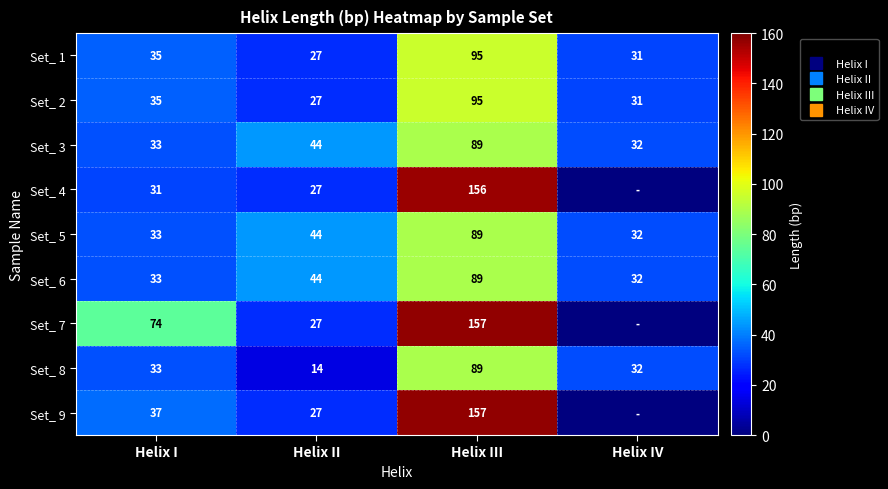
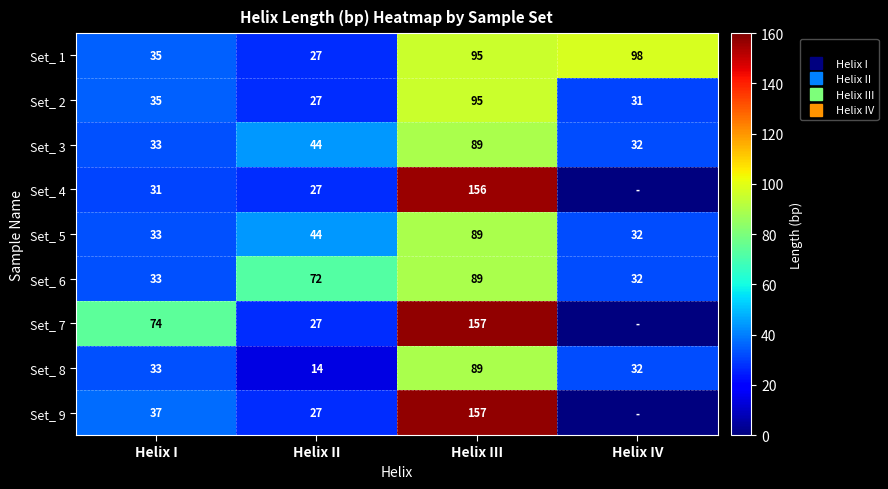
Set_ 1, Helix IV: 31 -> 98
Set_ 6, Helix II: 44 -> 72
